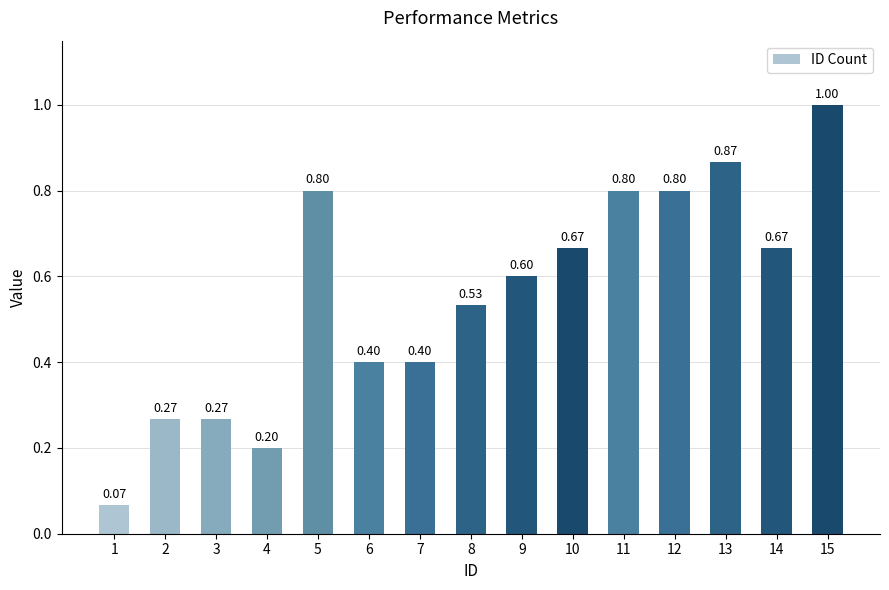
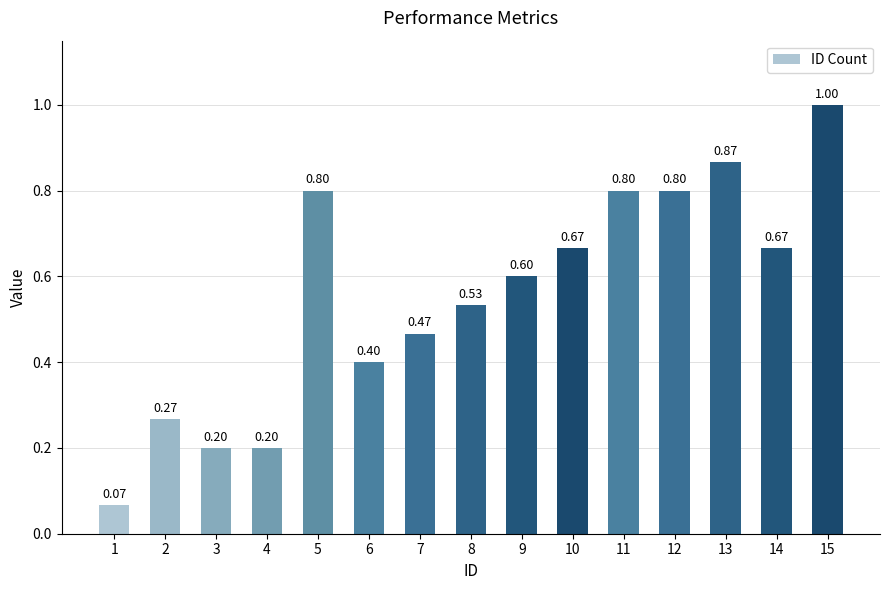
3: 0.27 -> 0.20
7: 0.40 -> 0.47
